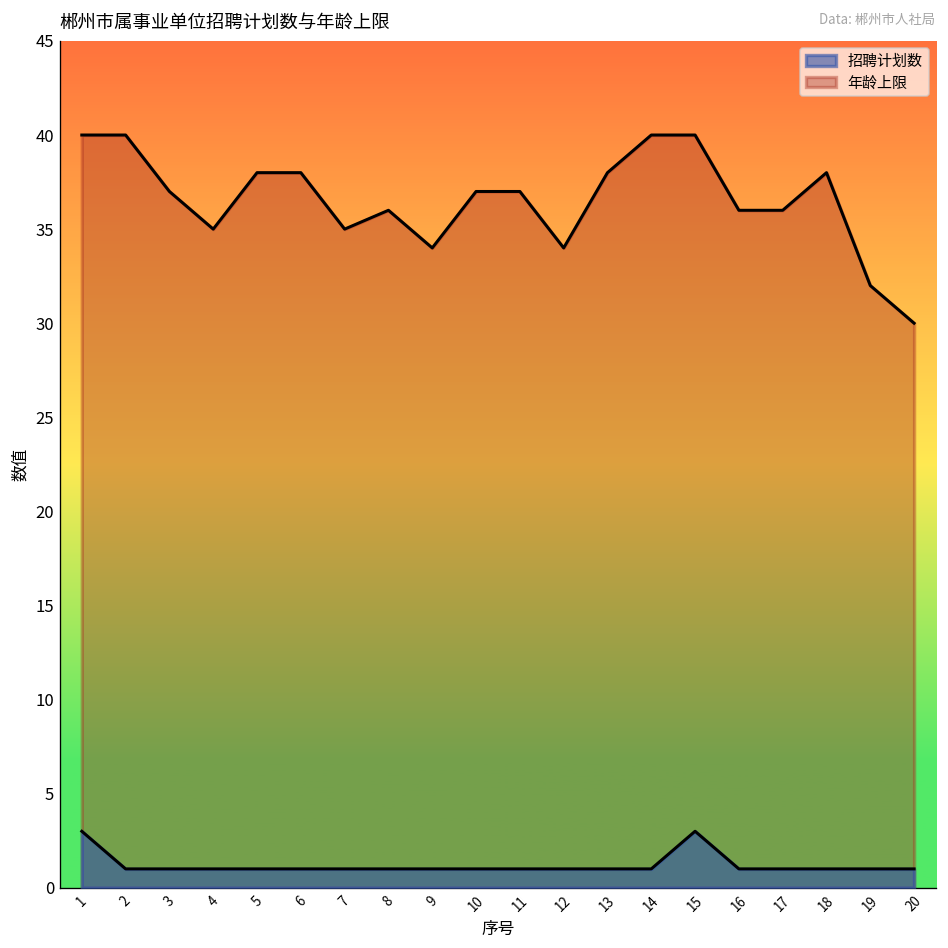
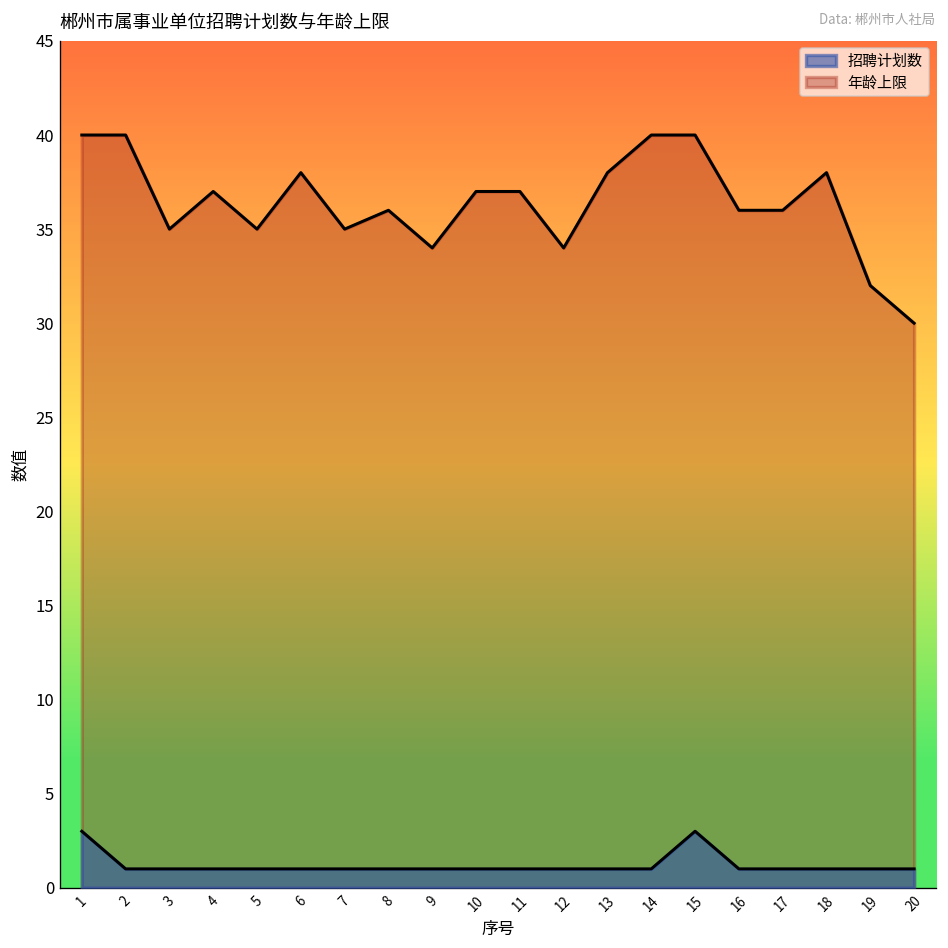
年龄上限, 3: 37 -> 35
年龄上限, 4: 35 -> 37
年龄上限, 5: 38 -> 35
